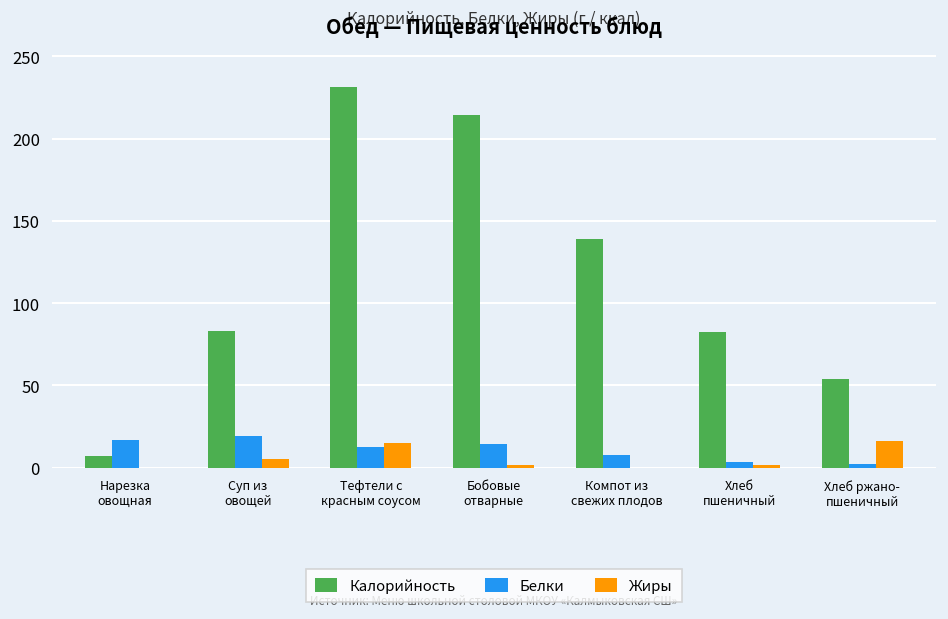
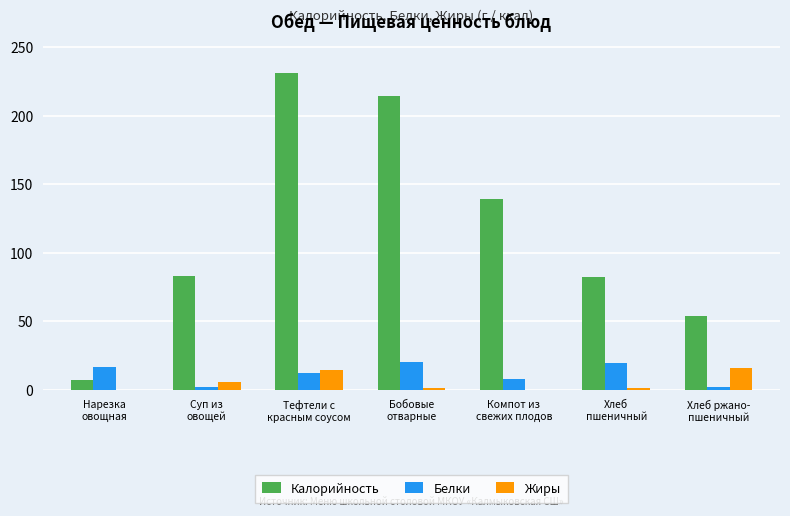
Белки, Суп из овощей: 19 -> 2
Белки, Бобовые отварные: 15 -> 21
Белки, Хлеб пшеничный: 3 -> 20
